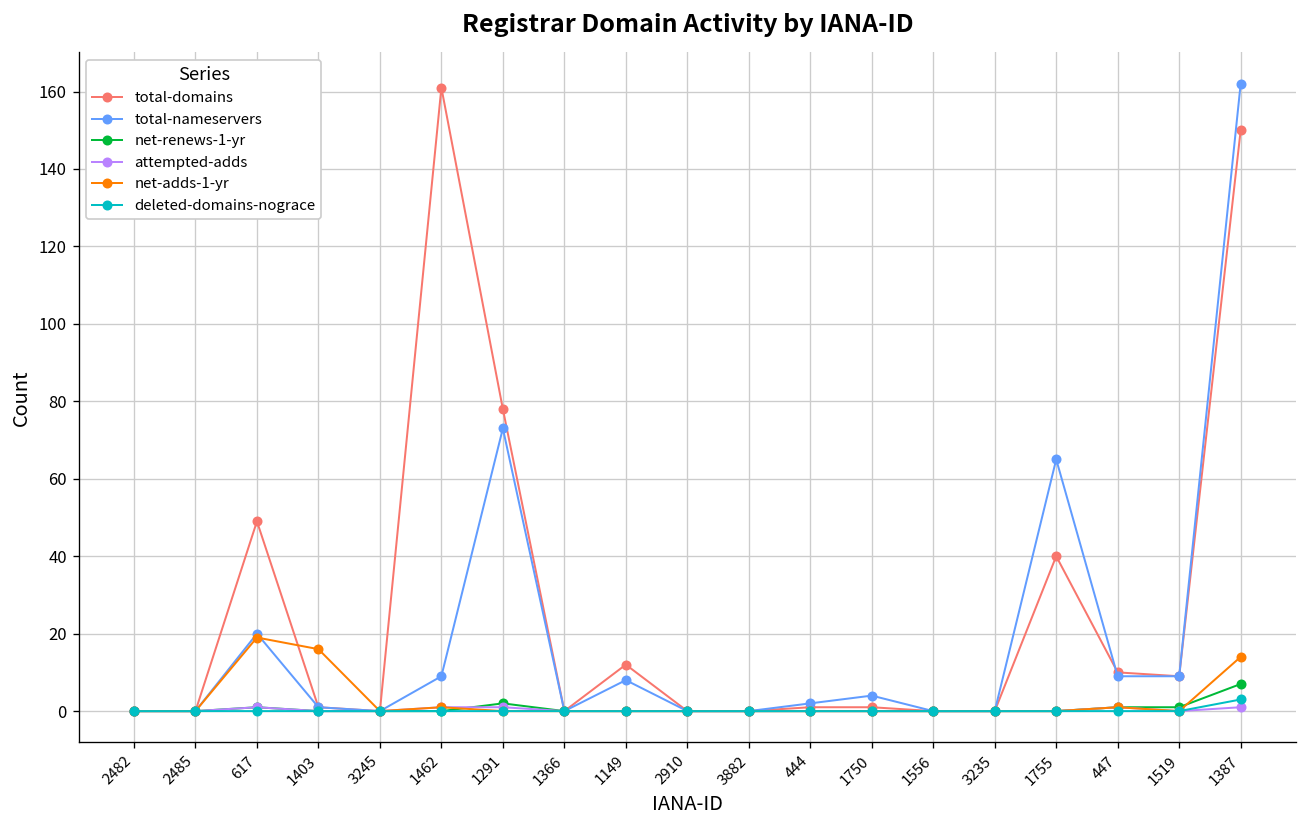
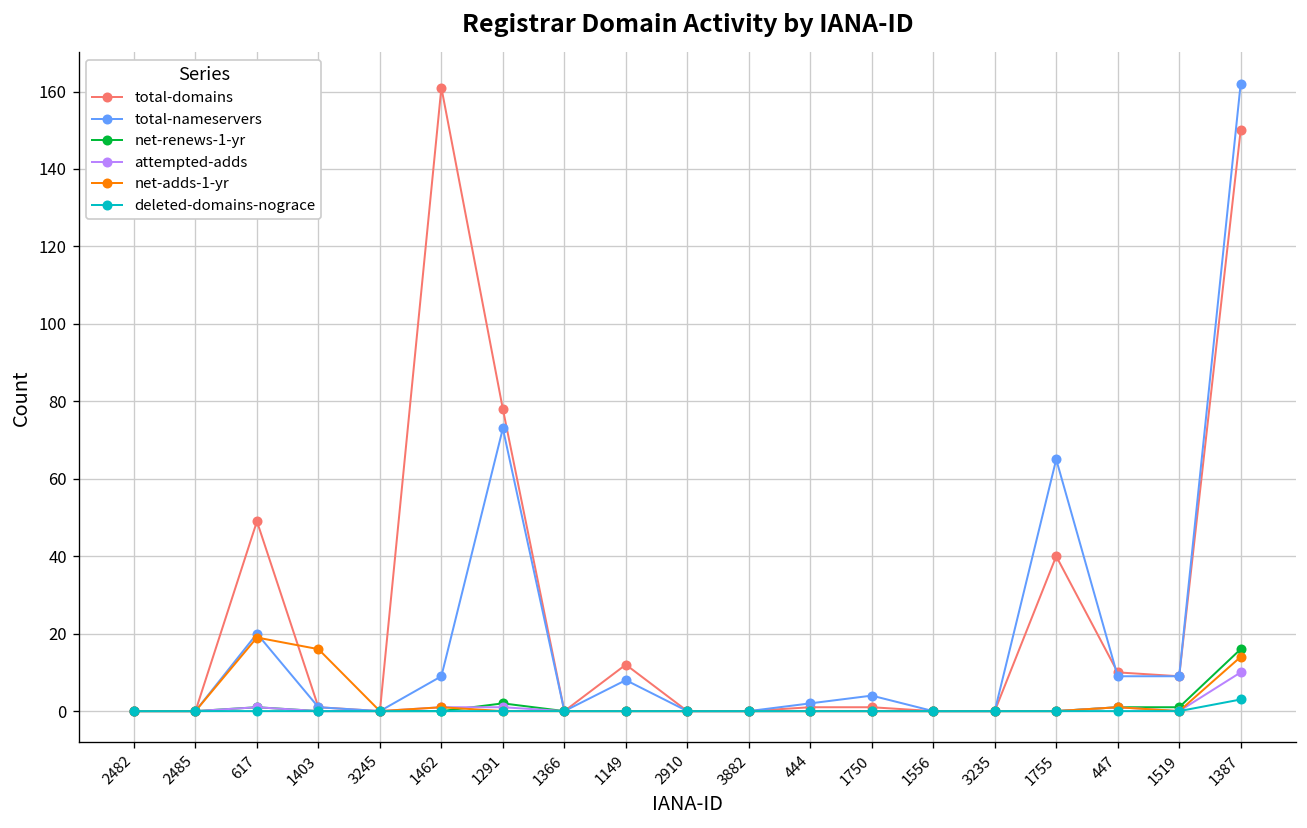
net-renews-1-yr, 1387: 7 -> 16
attempted-adds, 1387: 1 -> 10
